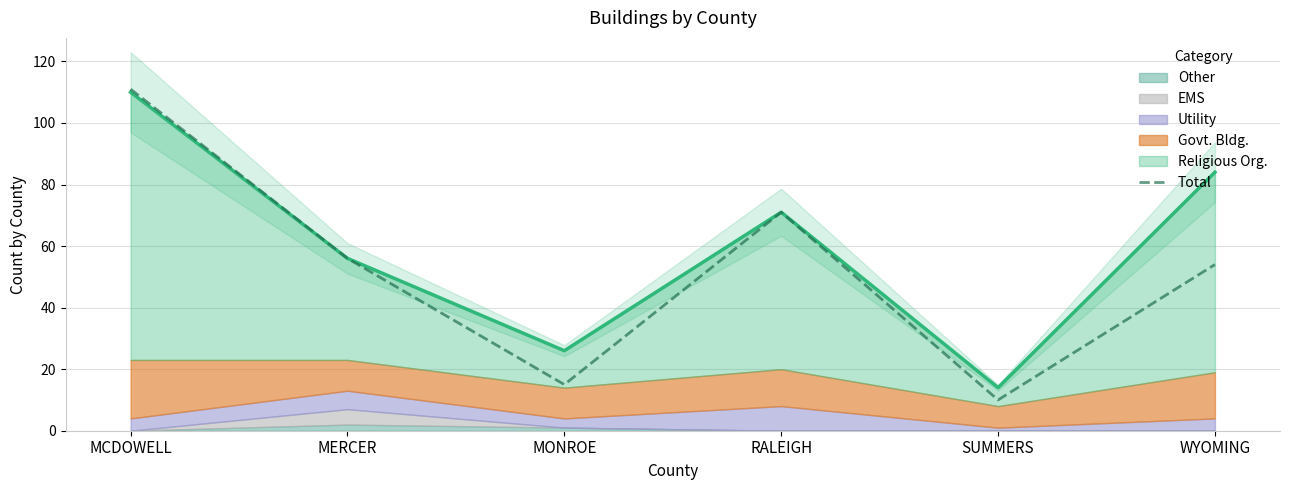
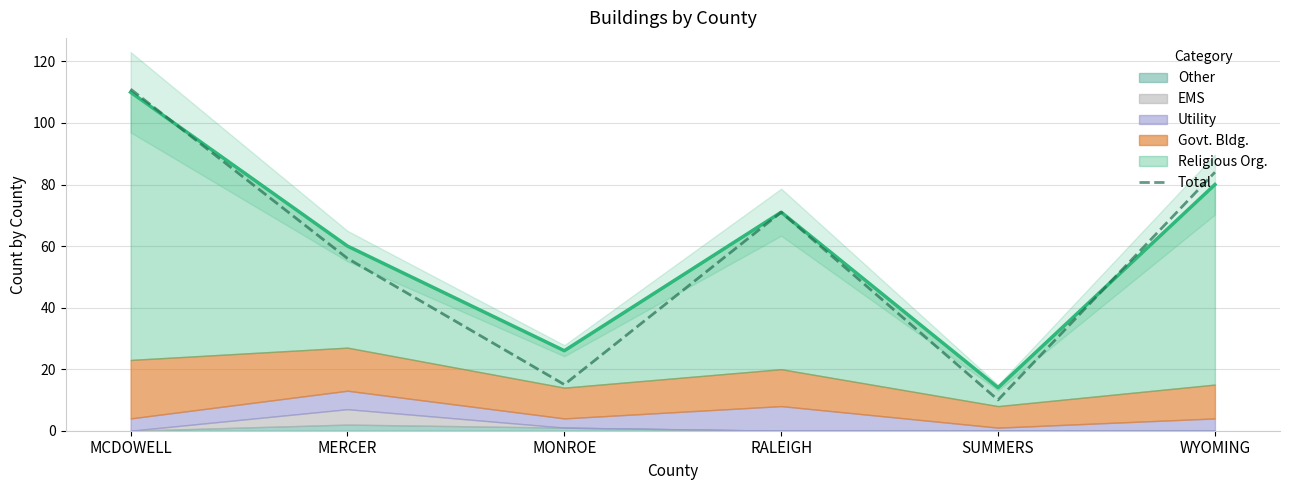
Govt. Bldg., MERCER: 10 -> 14
Total, WYOMING: 54 -> 84
Govt. Bldg., WYOMING: 15 -> 11
